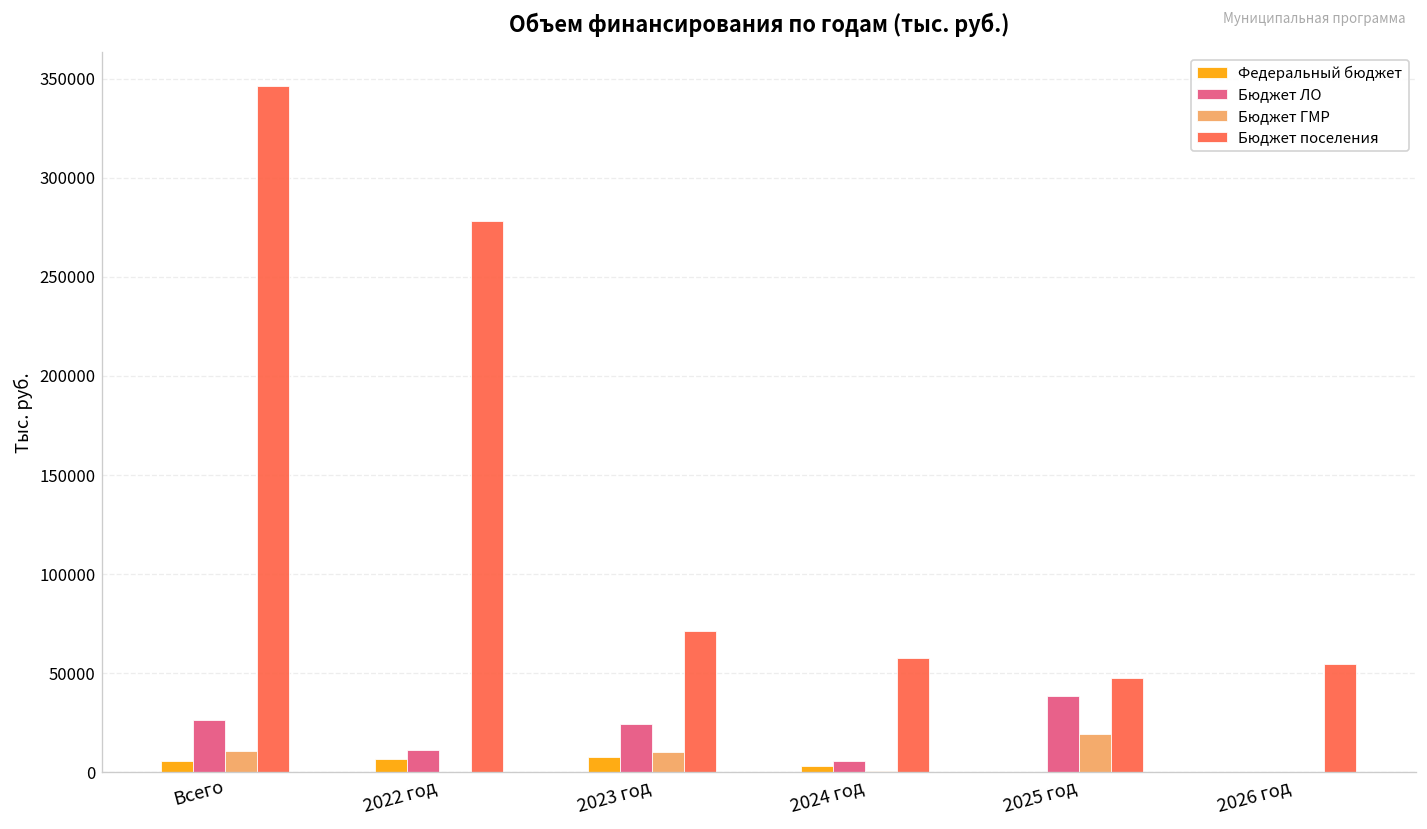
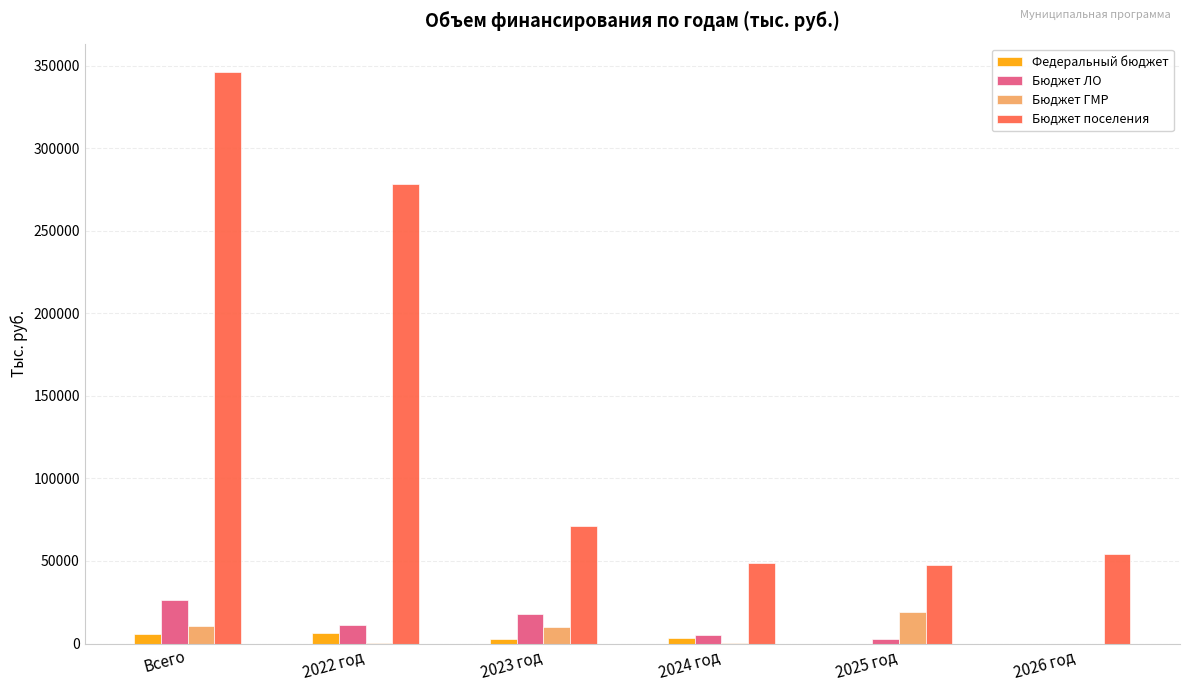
Федеральный бюджет, 2023 год: 7000 -> 3000
Бюджет ЛО, 2023 год: 24000 -> 18000
Бюджет поселения, 2024 год: 58000 -> 49000
Бюджет ЛО, 2025 год: 38000 -> 3000
